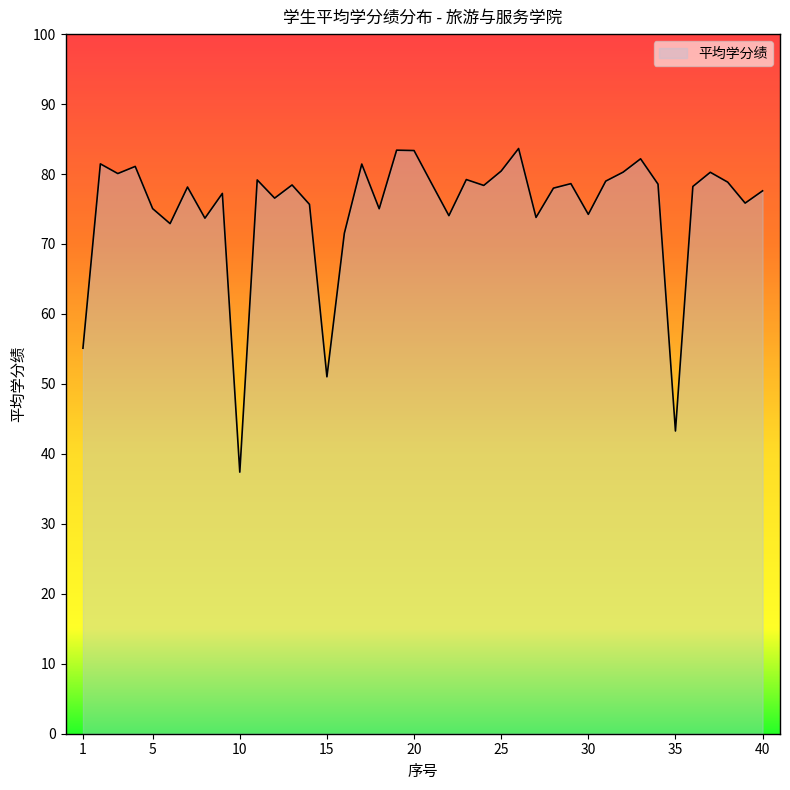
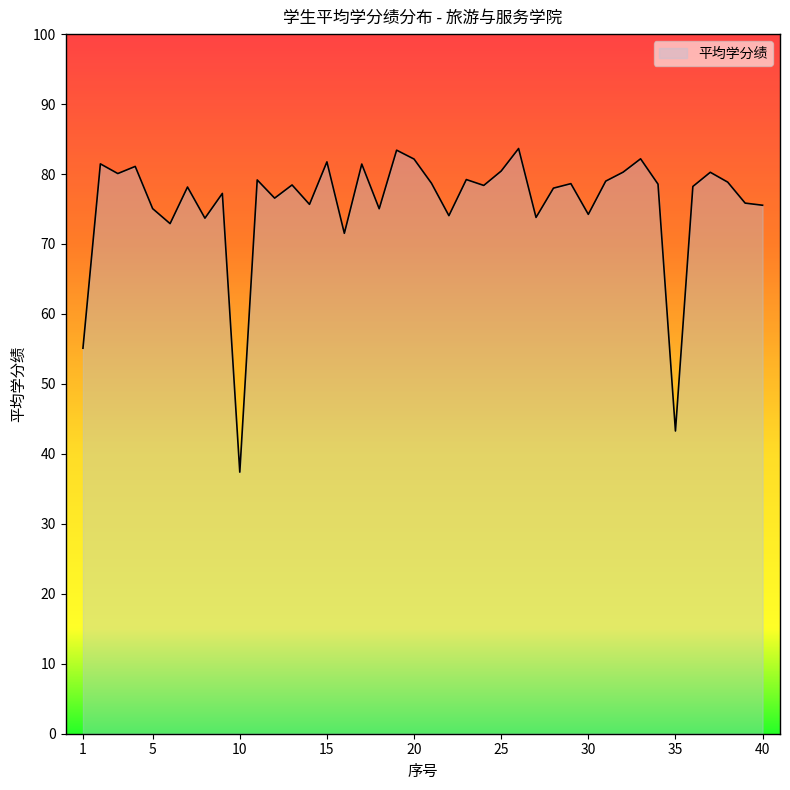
15: 51 -> 82
20: 83 -> 82
40: 78 -> 76
